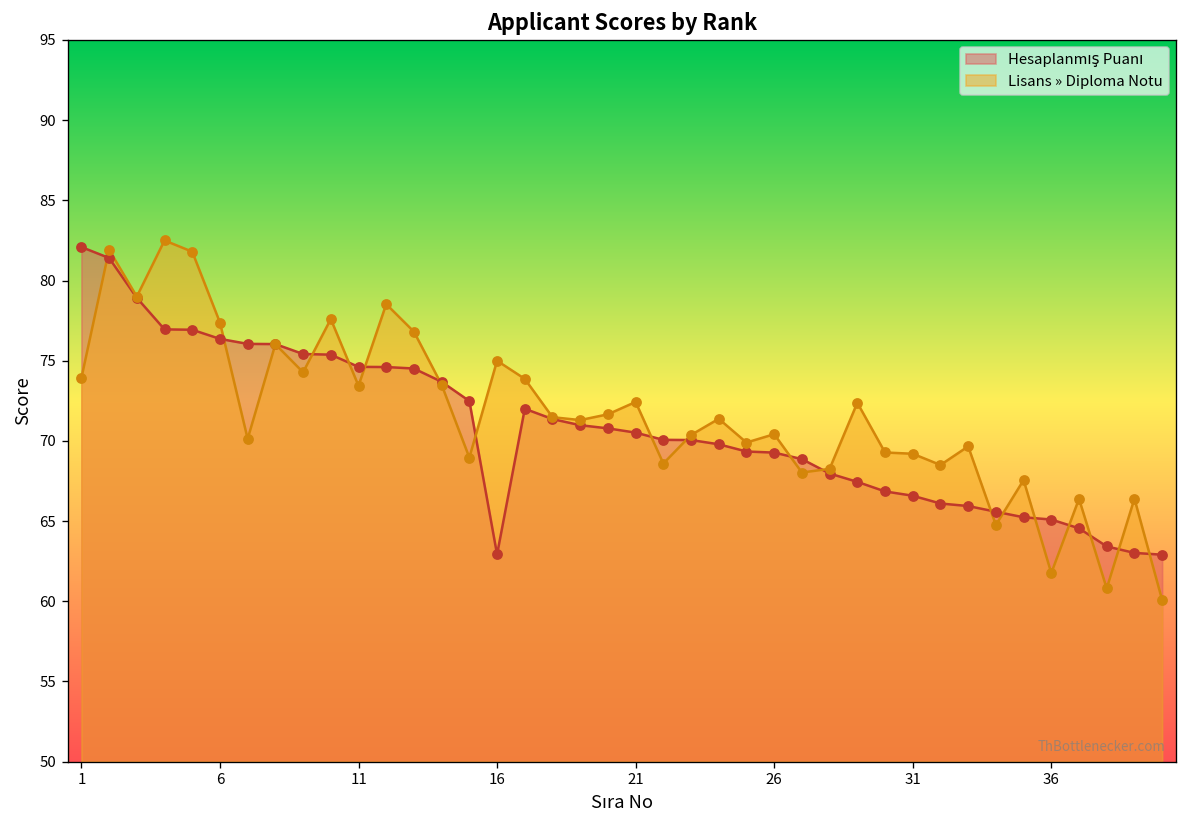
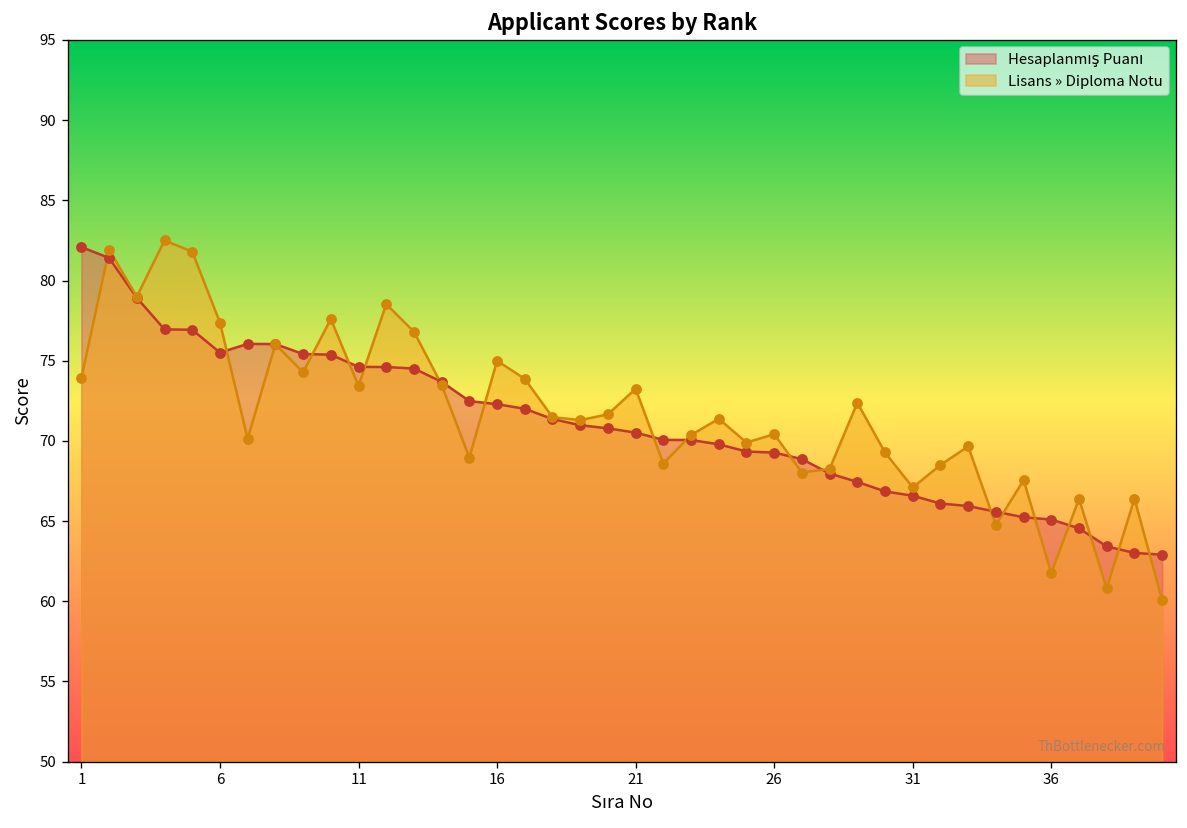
Hesaplanmış Puanı, 6: 76.4 -> 75.5
Hesaplanmış Puanı, 16: 62.9 -> 72.3
Lisans » Diploma Notu, 21: 72.4 -> 73.3
Lisans » Diploma Notu, 31: 69.2 -> 67.1
